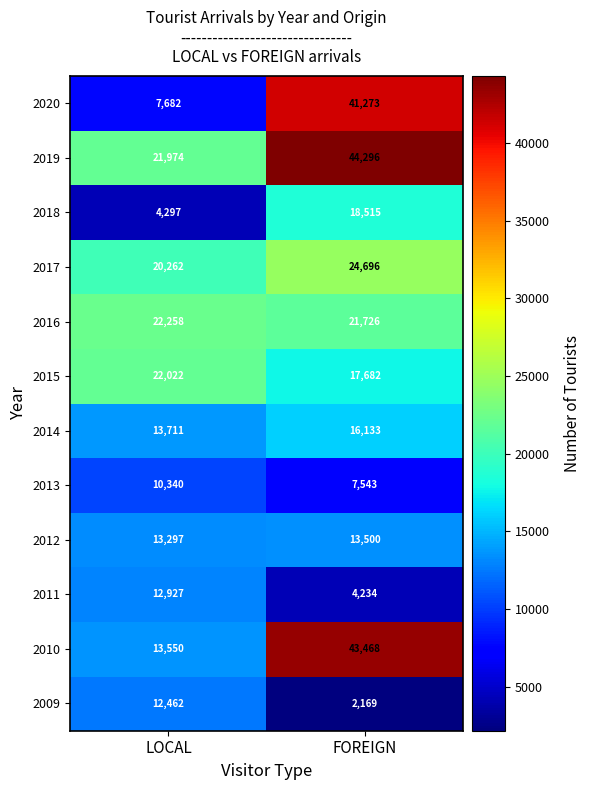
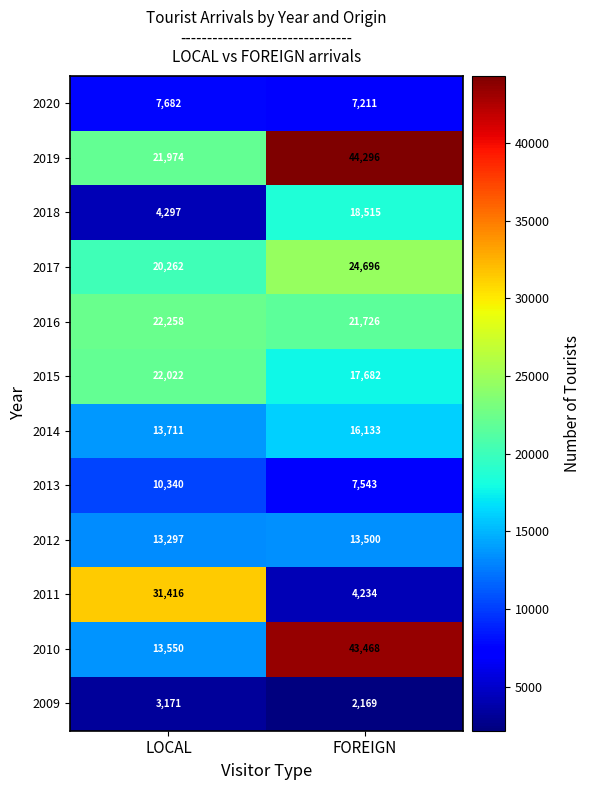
2020, FOREIGN: 41,273 -> 7,211
2011, LOCAL: 12,927 -> 31,416
2009, LOCAL: 12,462 -> 3,171
